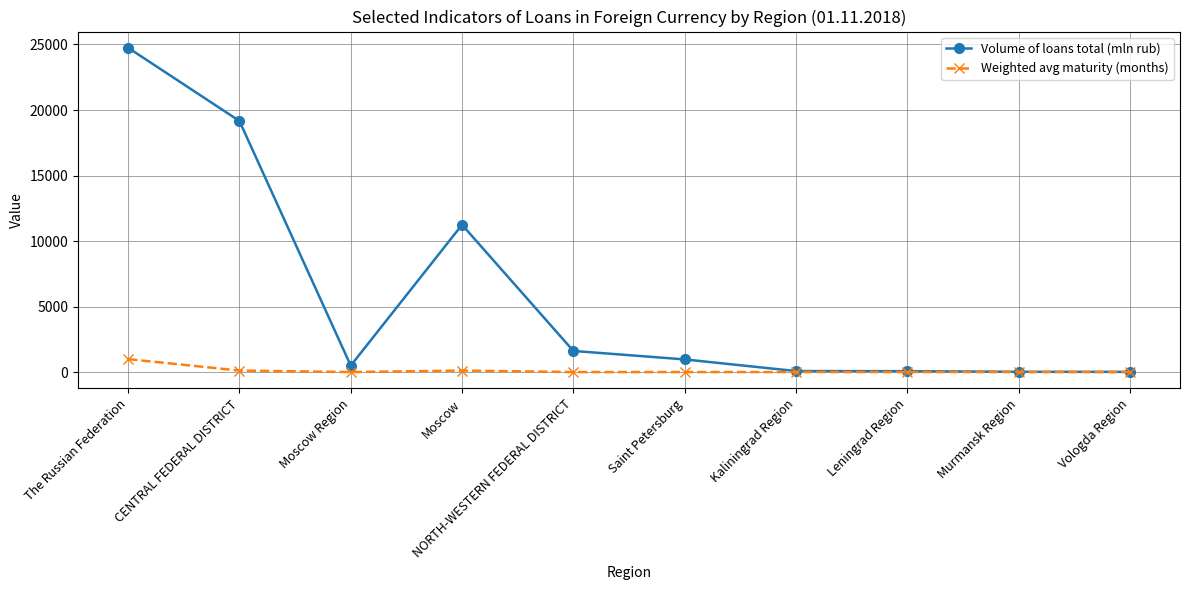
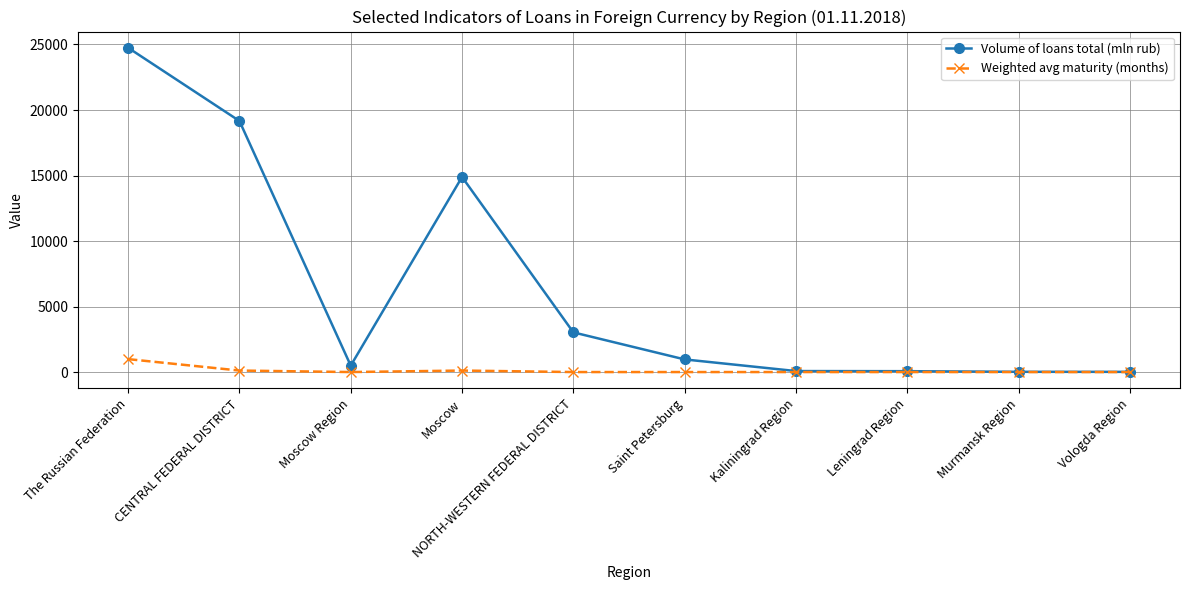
Volume of loans total (mln rub), Moscow: 11200 -> 14900
Volume of loans total (mln rub), NORTH-WESTERN FEDERAL DISTRICT: 1600 -> 3000
